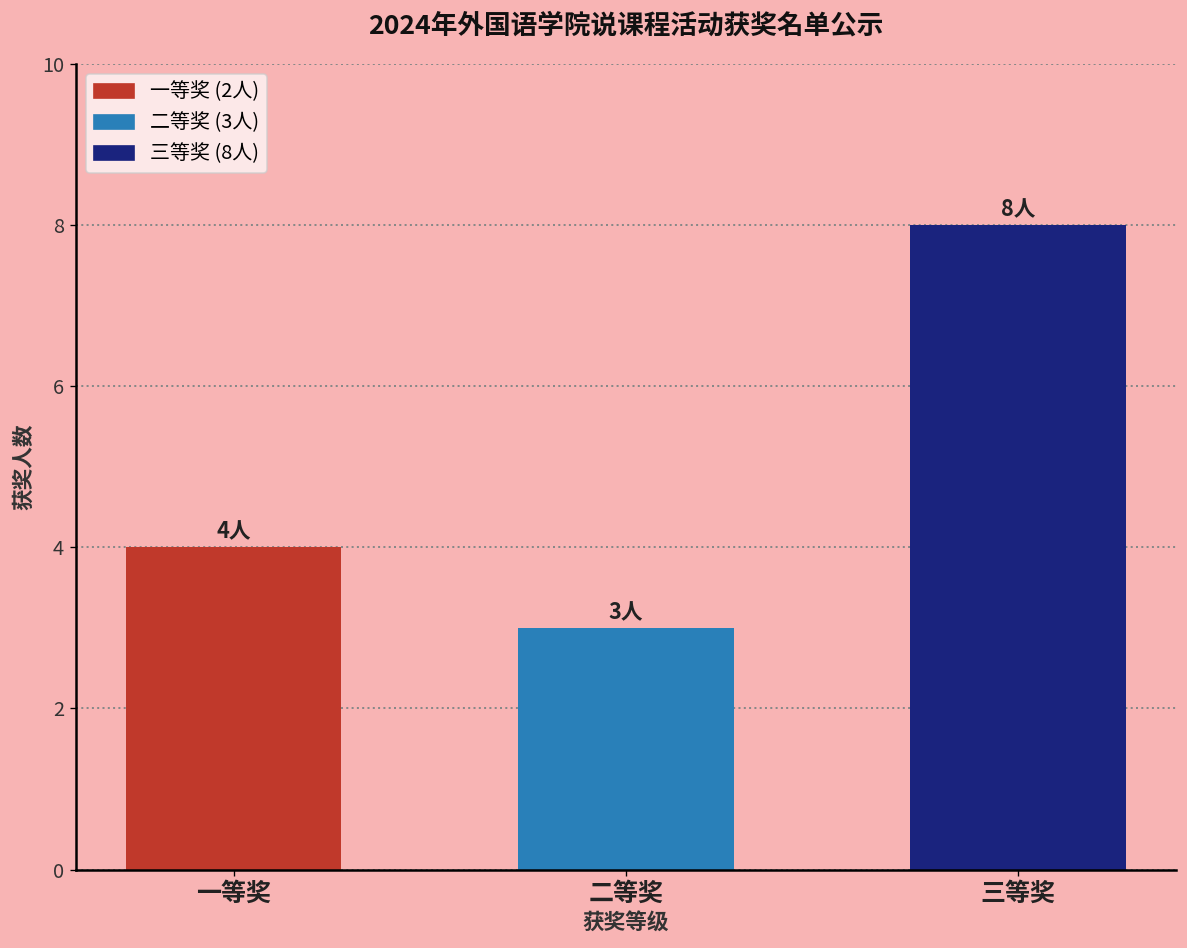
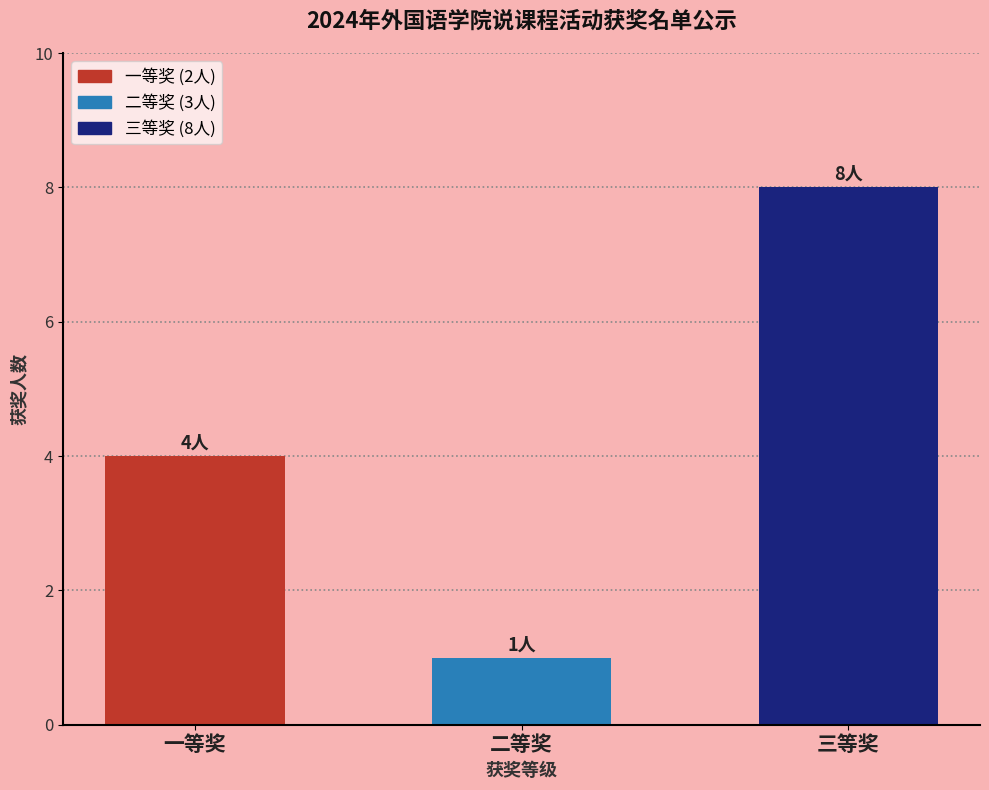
二等奖: 3人 -> 1人
